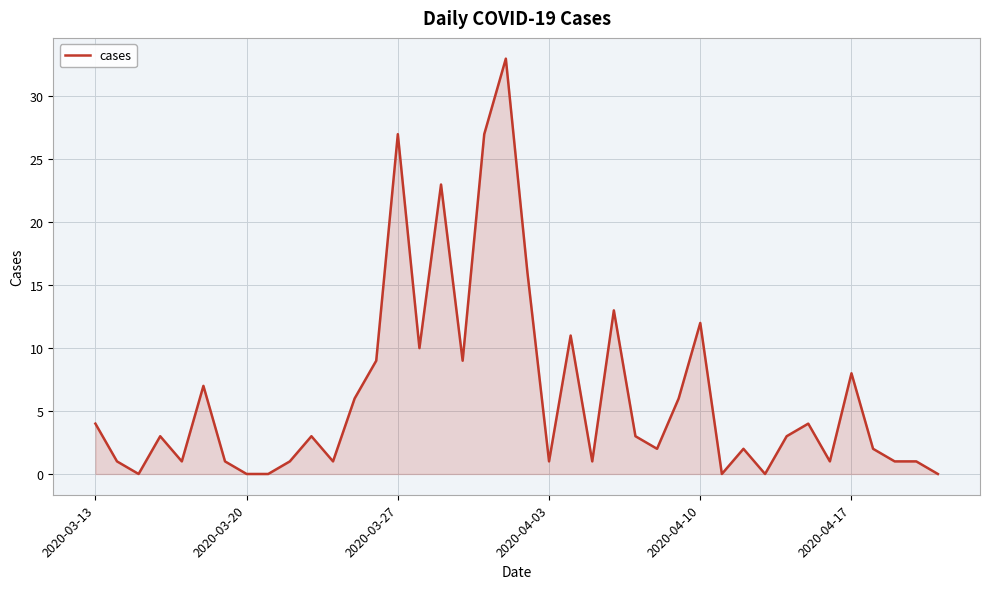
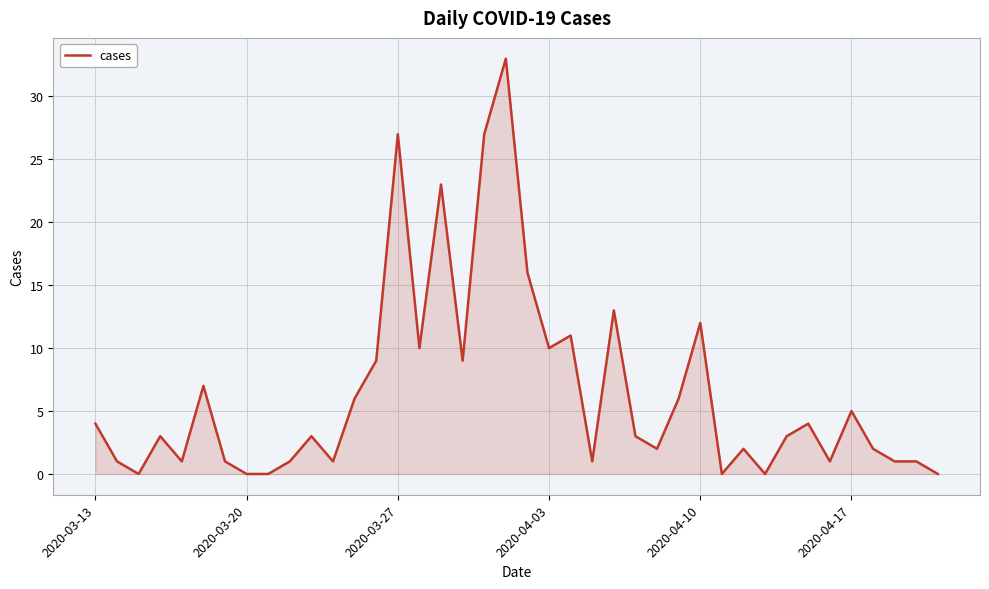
2020-04-03: 1 -> 10
2020-04-17: 8 -> 5
